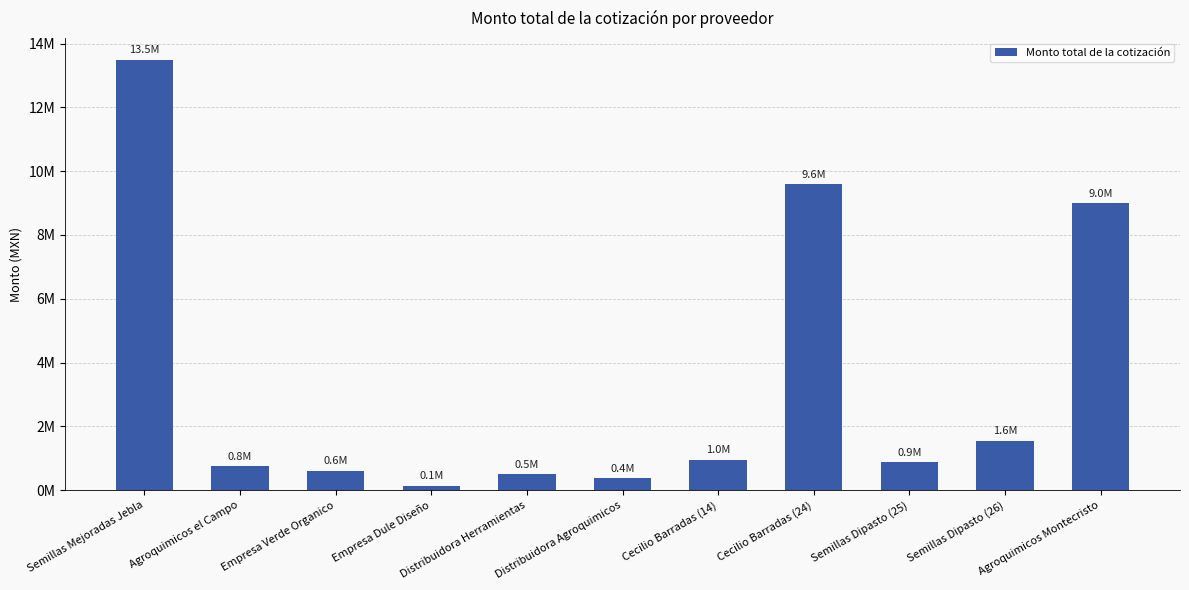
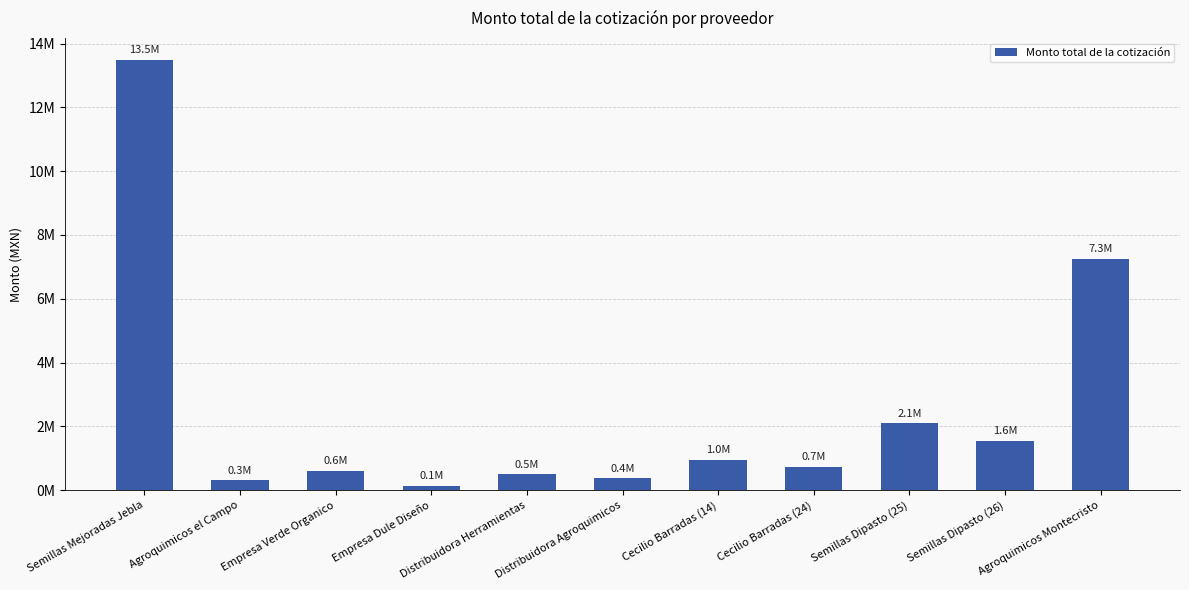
Agroquimicos el Campo: 0.8M -> 0.3M
Cecilio Barradas (24): 9.6M -> 0.7M
Semillas Dipasto (25): 0.9M -> 2.1M
Agroquimicos Montecristo: 9.0M -> 7.3M
